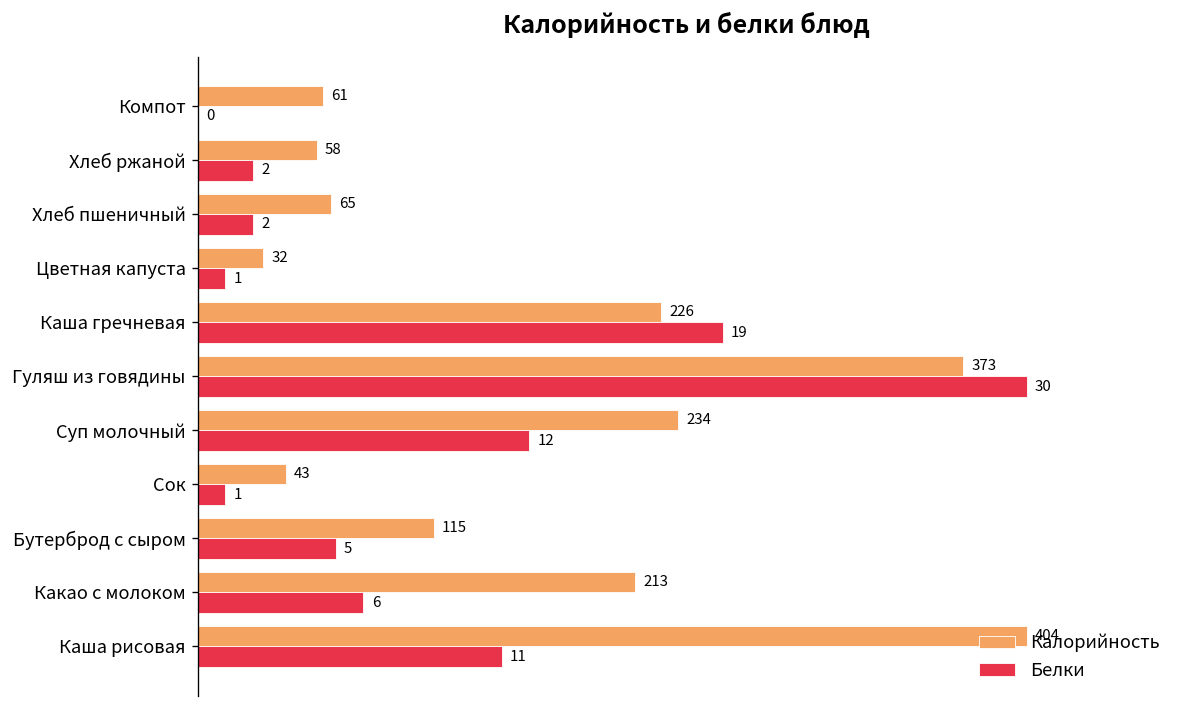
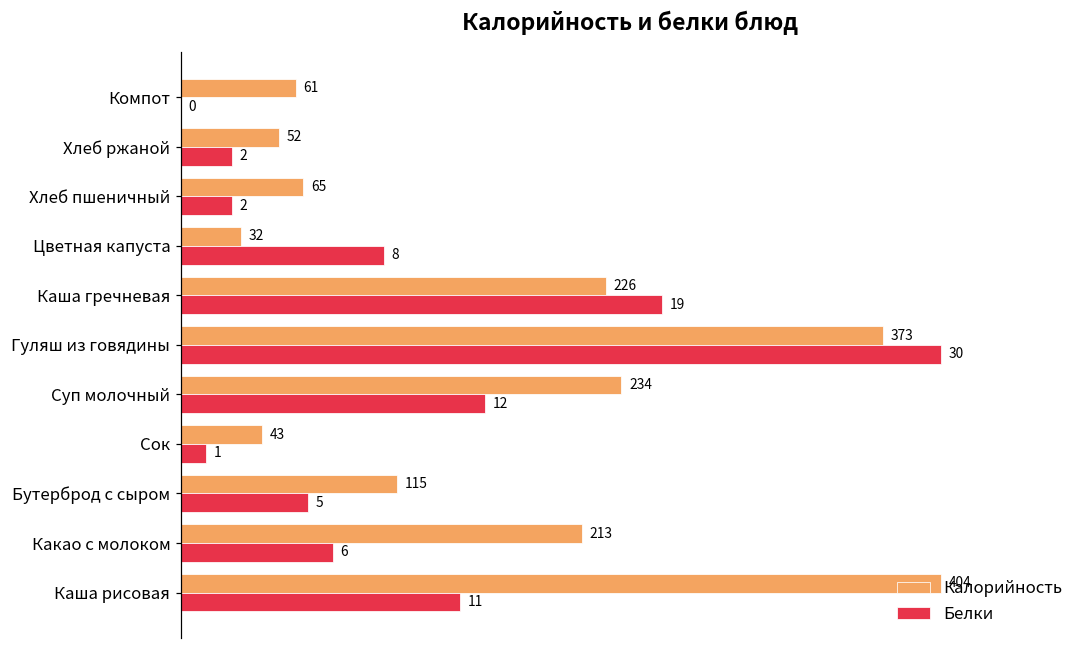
Калорийность, Хлеб ржаной: 58 -> 52
Белки, Цветная капуста: 1 -> 8
